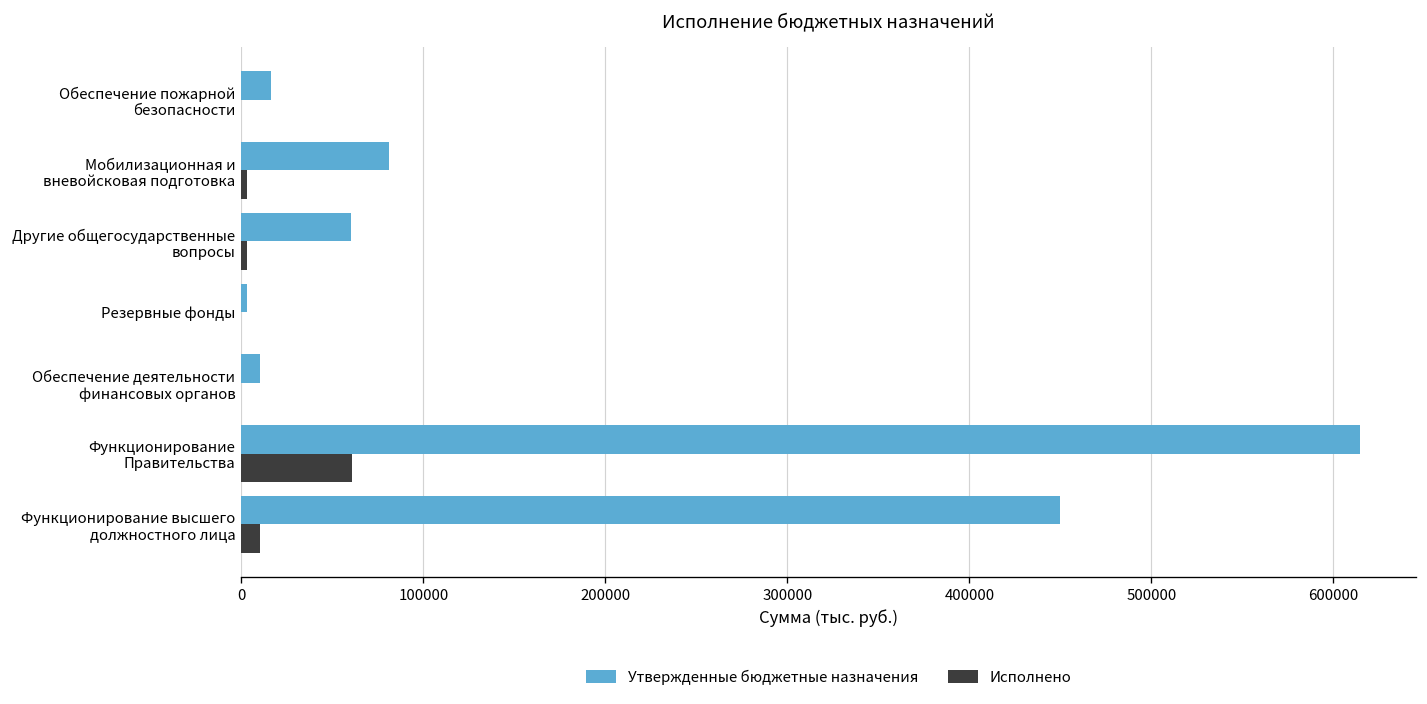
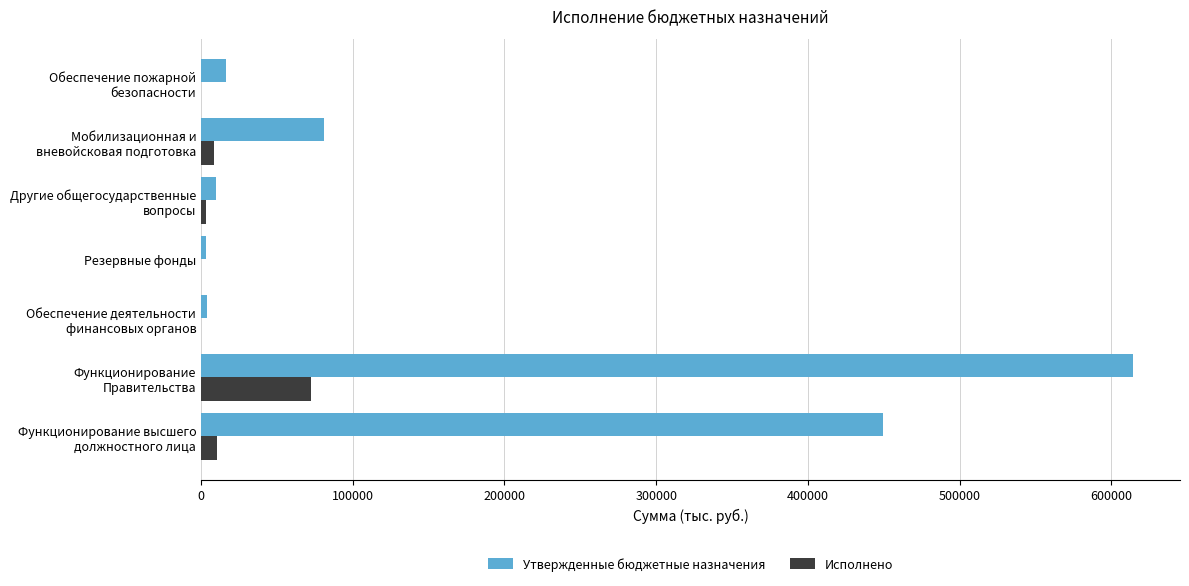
Исполнено, Мобилизационная и вневойсковая подготовка: 3000 -> 9000
Утвержденные бюджетные назначения, Другие общегосударственные вопросы: 60000 -> 10000
Утвержденные бюджетные назначения, Обеспечение деятельности финансовых органов: 10000 -> 4000
Исполнено, Функционирование Правительства: 61000 -> 72000
